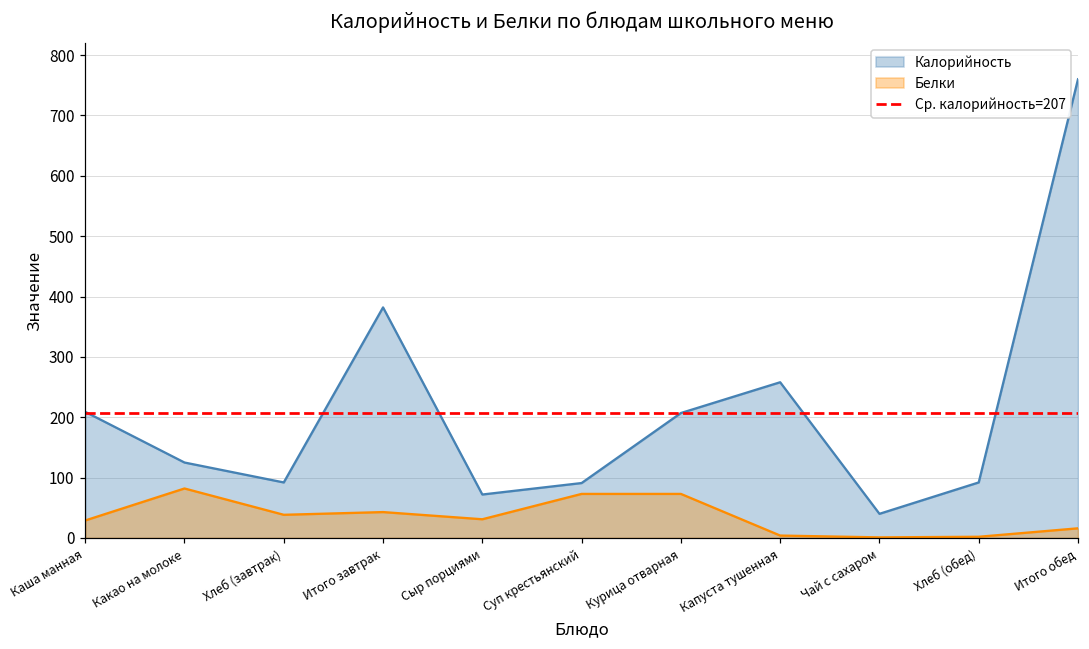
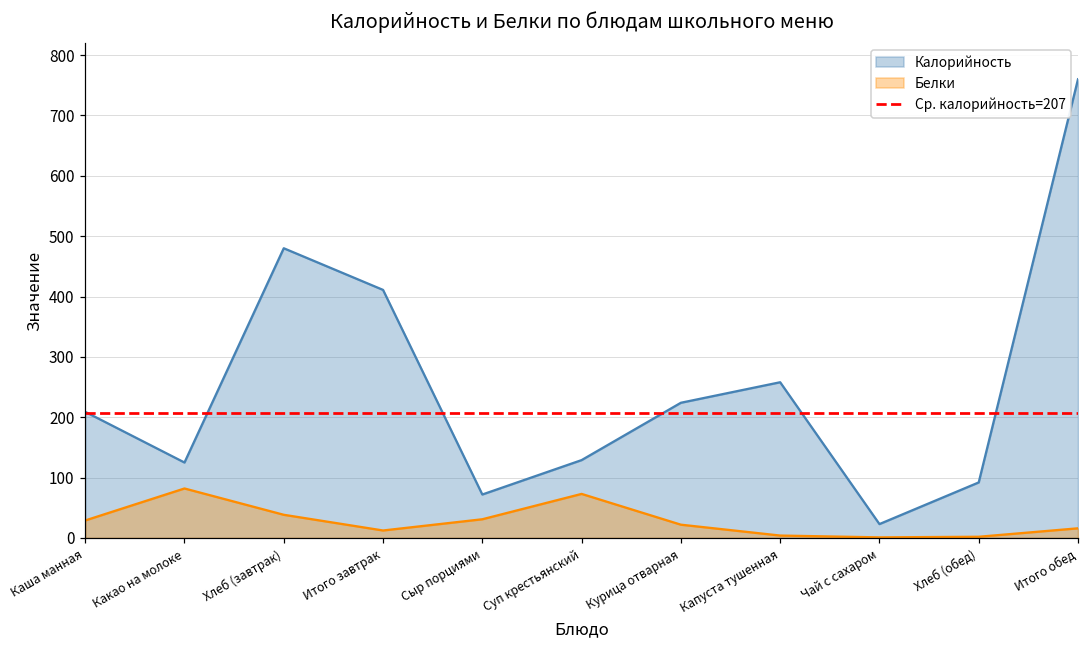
Калорийность, Хлеб (завтрак): 90 -> 480
Калорийность, Итого завтрак: 380 -> 410
Белки, Итого завтрак: 40 -> 10
Калорийность, Суп крестьянский: 90 -> 130
Калорийность, Курица отварная: 210 -> 220
Белки, Курица отварная: 70 -> 20
Калорийность, Чай с сахаром: 40 -> 20
